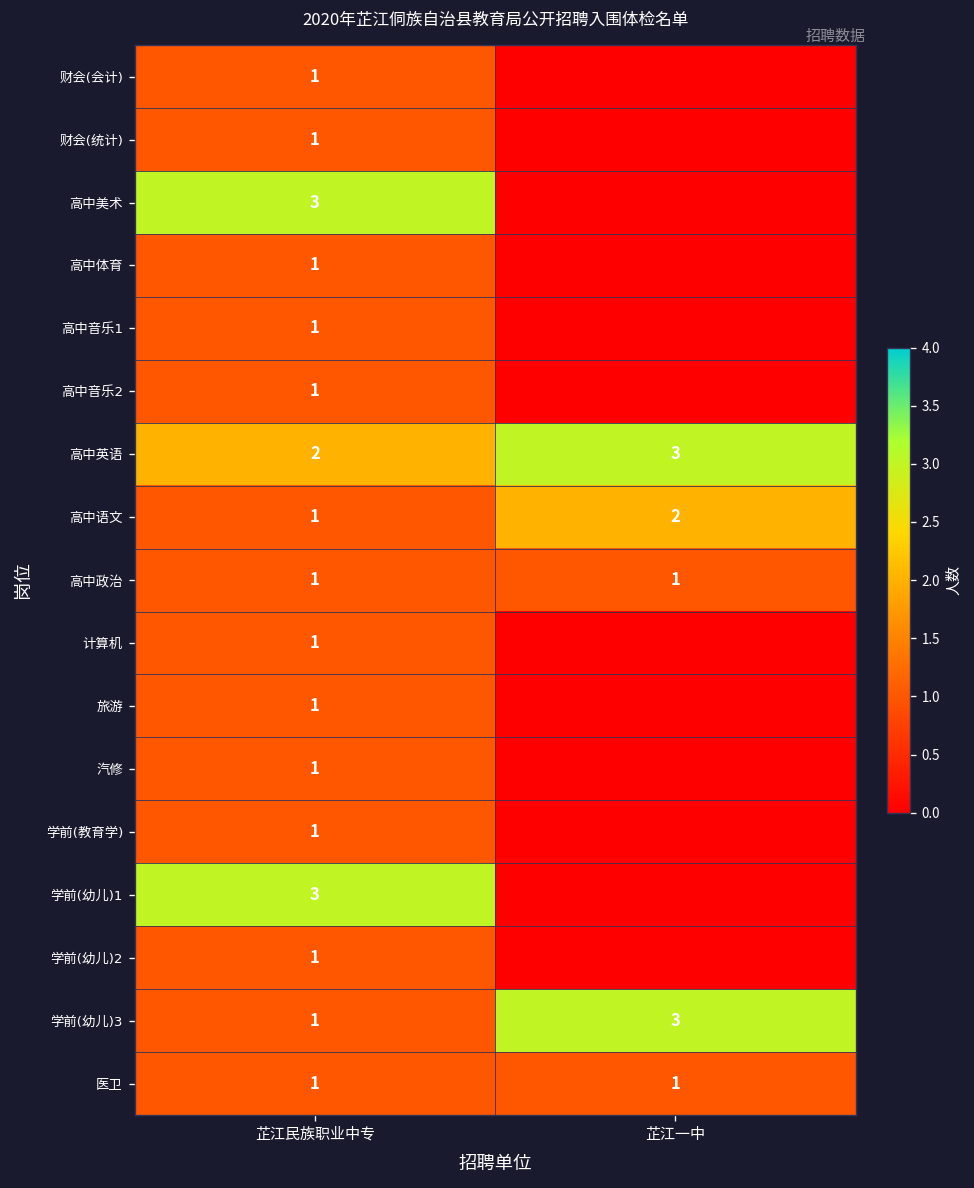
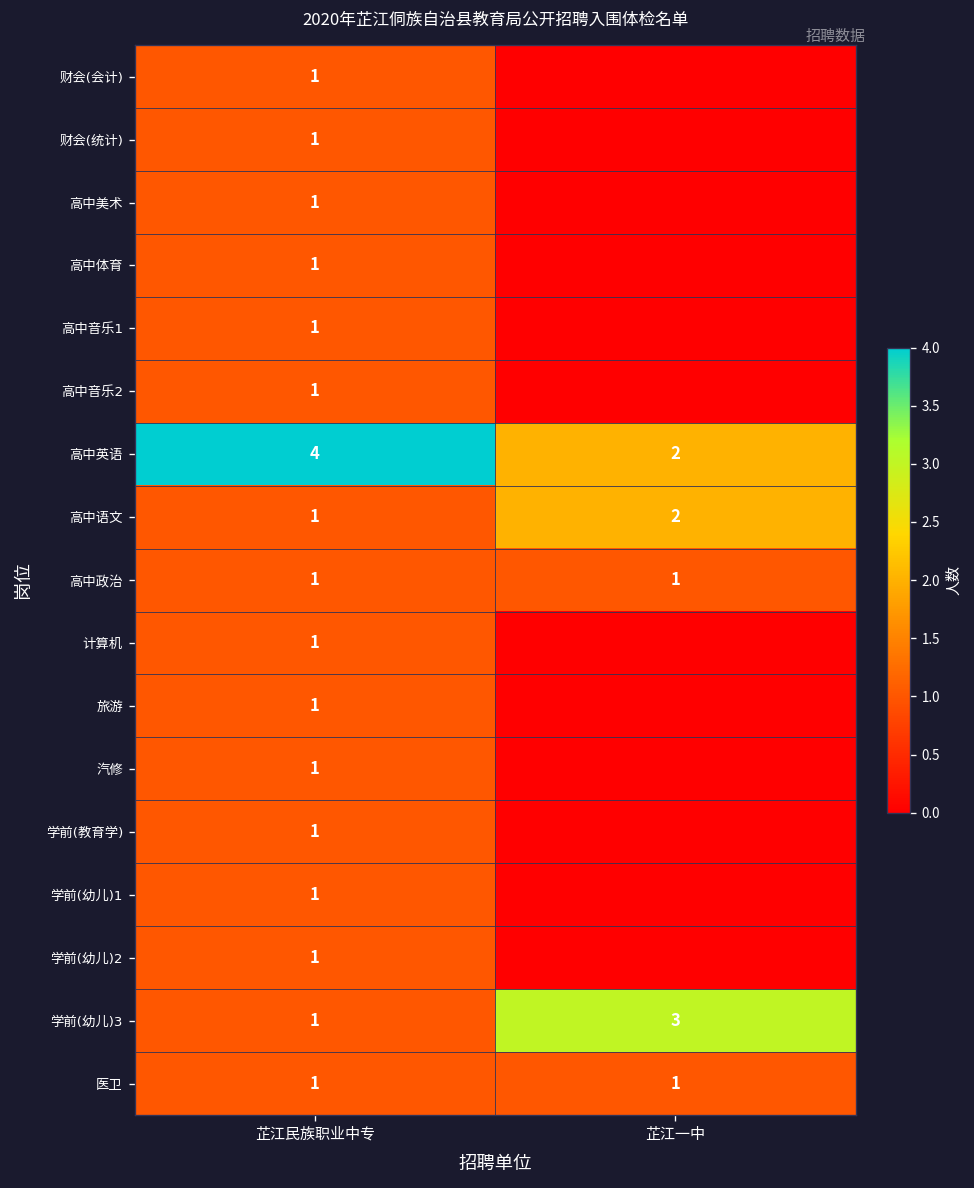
高中美术, 芷江民族职业中专: 3 -> 1
高中英语, 芷江民族职业中专: 2 -> 4
高中英语, 芷江一中: 3 -> 2
学前(幼儿)1, 芷江民族职业中专: 3 -> 1
